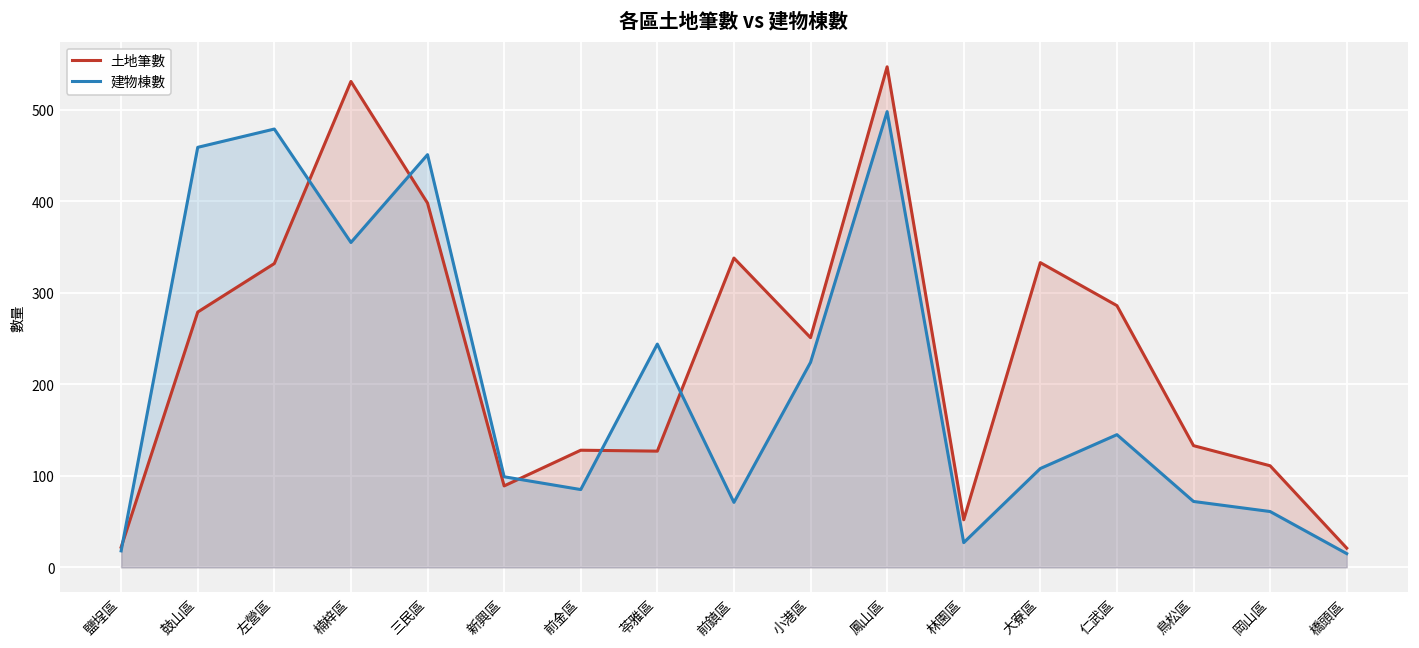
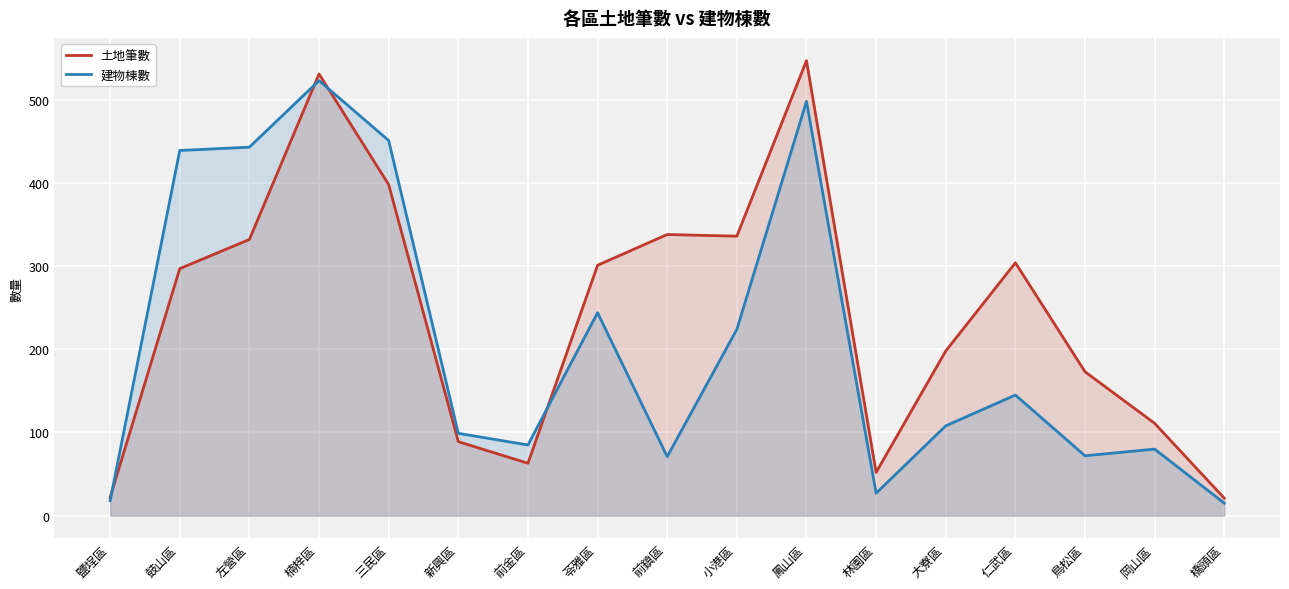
土地筆數, 鼓山區: 280 -> 300
建物棟數, 鼓山區: 460 -> 440
建物棟數, 左營區: 480 -> 440
建物棟數, 楠梓區: 360 -> 520
土地筆數, 前金區: 130 -> 60
土地筆數, 苓雅區: 130 -> 300
土地筆數, 小港區: 250 -> 340
土地筆數, 大寮區: 330 -> 200
土地筆數, 仁武區: 290 -> 300
土地筆數, 鳥松區: 130 -> 170
建物棟數, 岡山區: 60 -> 80
